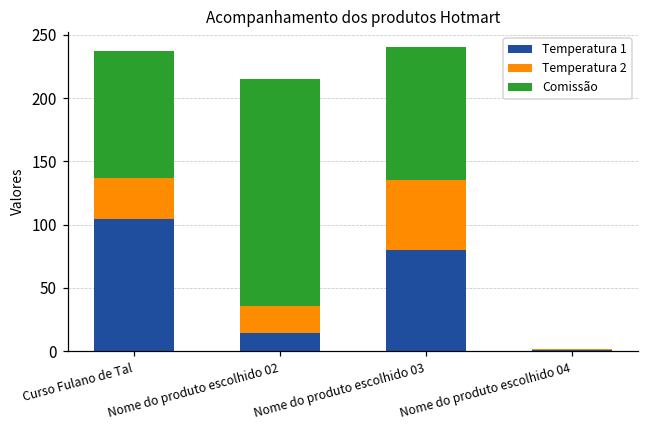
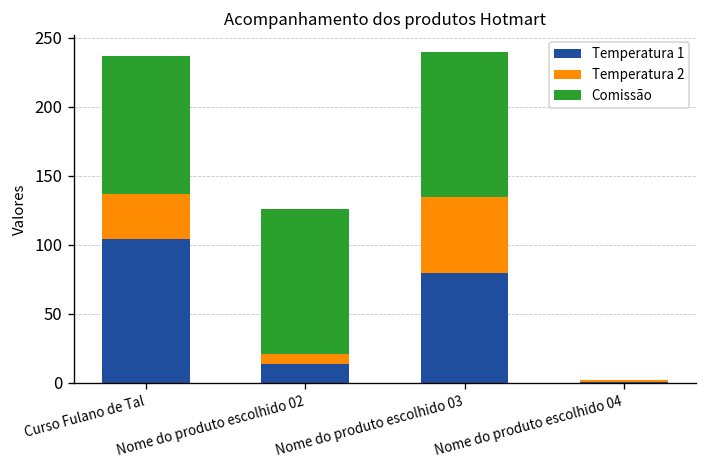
Temperatura 2, Nome do produto escolhido 02: 22 -> 7
Comissão, Nome do produto escolhido 02: 179 -> 105
